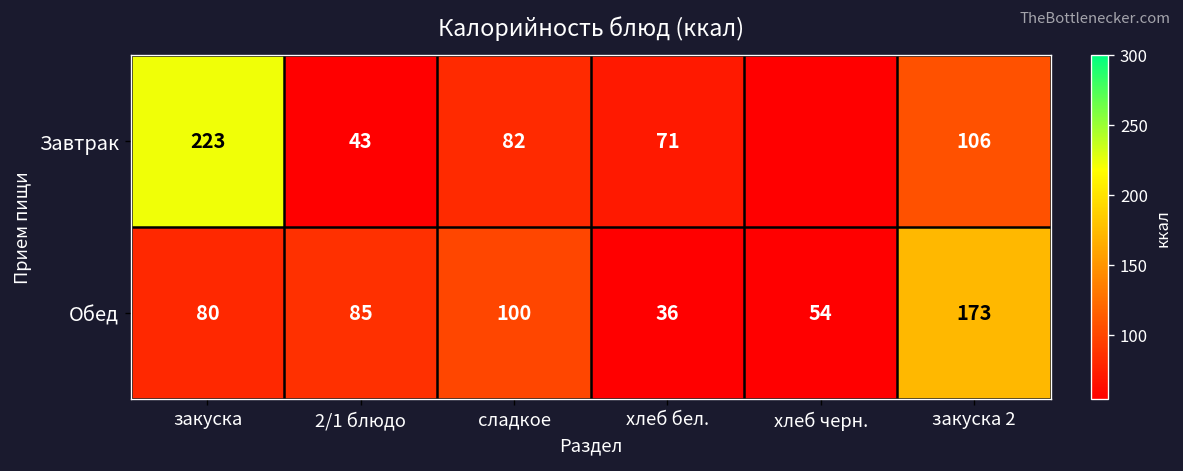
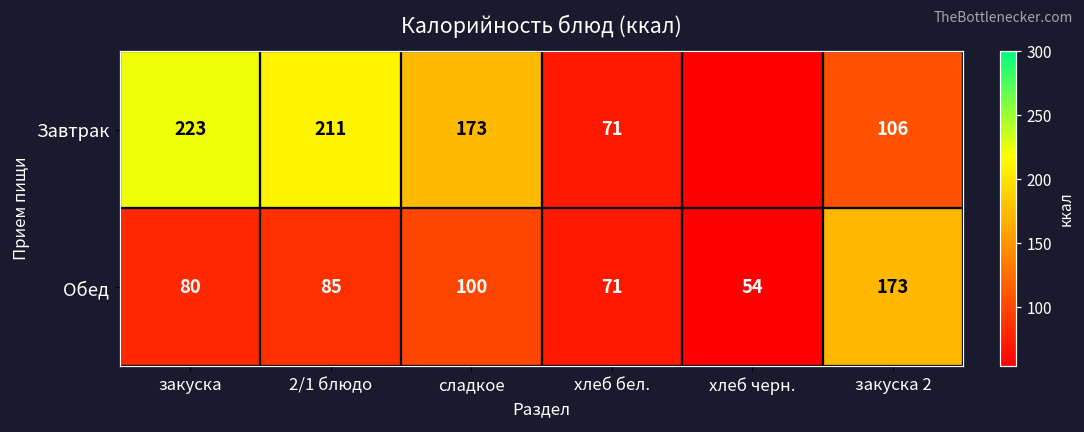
Завтрак, 2/1 блюдо: 43 -> 211
Завтрак, сладкое: 82 -> 173
Обед, хлеб бел.: 36 -> 71
